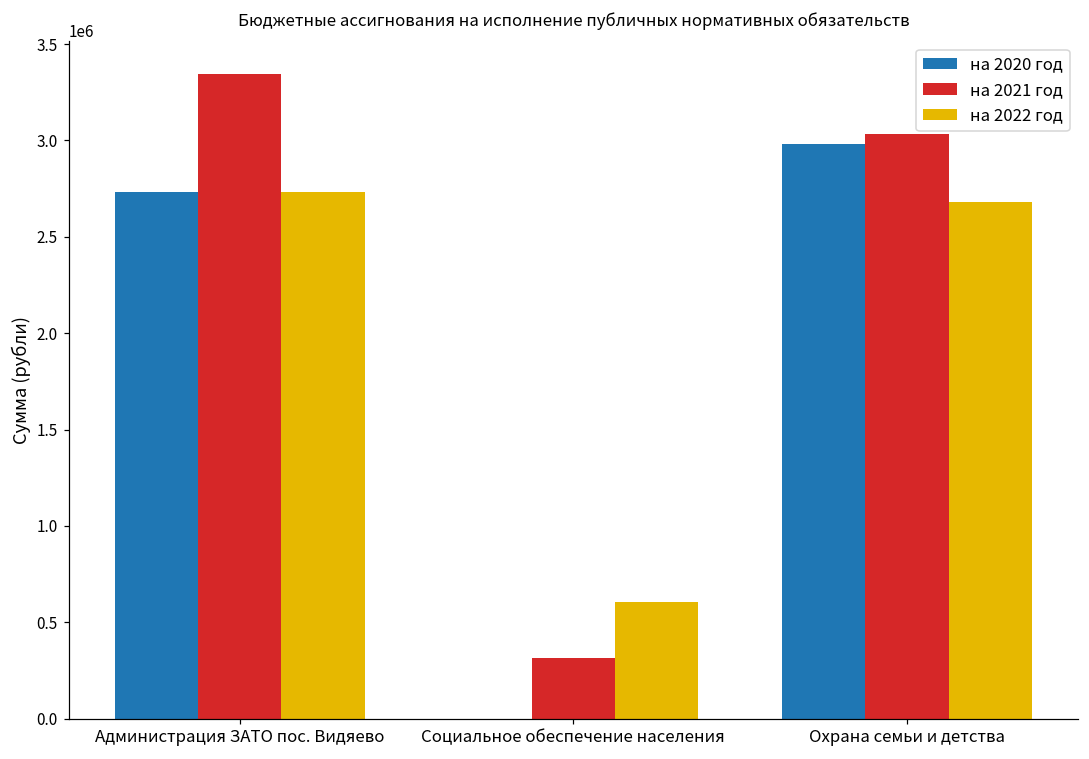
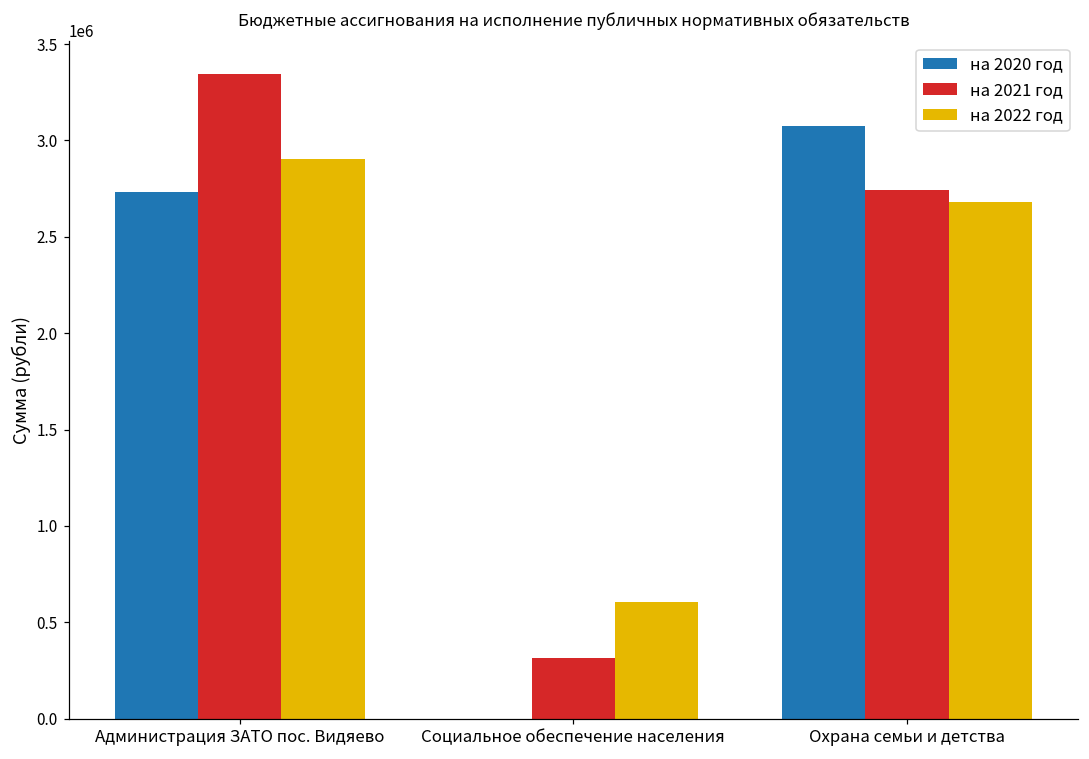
на 2022 год, Администрация ЗАТО пос. Видяево: 2730000 -> 2910000
на 2020 год, Охрана семьи и детства: 2980000 -> 3080000
на 2021 год, Охрана семьи и детства: 3030000 -> 2740000
